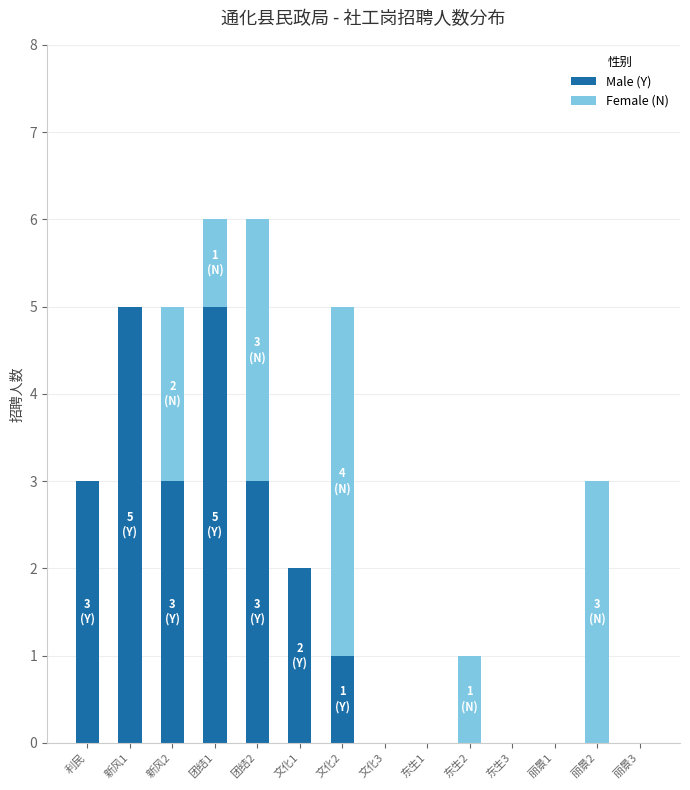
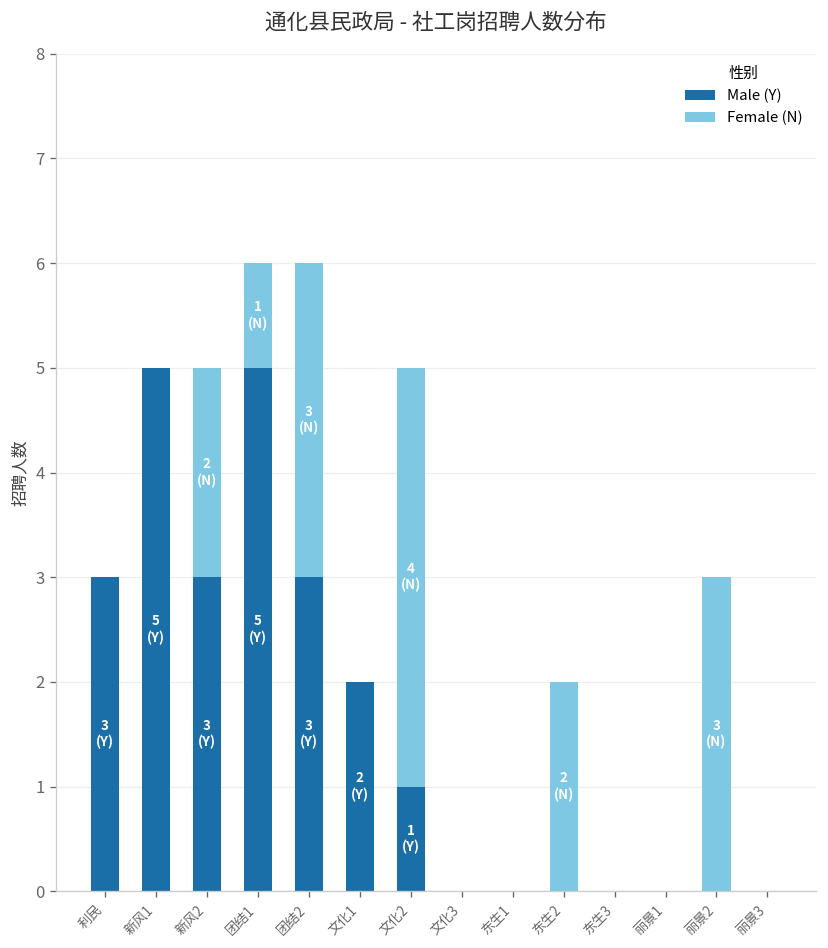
Female (N), 东生2: 1 -> 2
